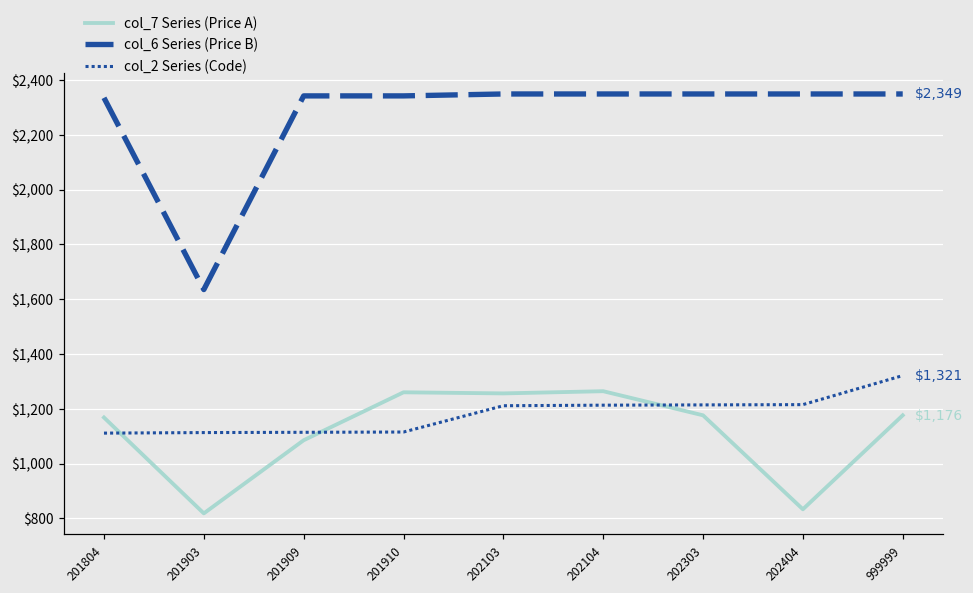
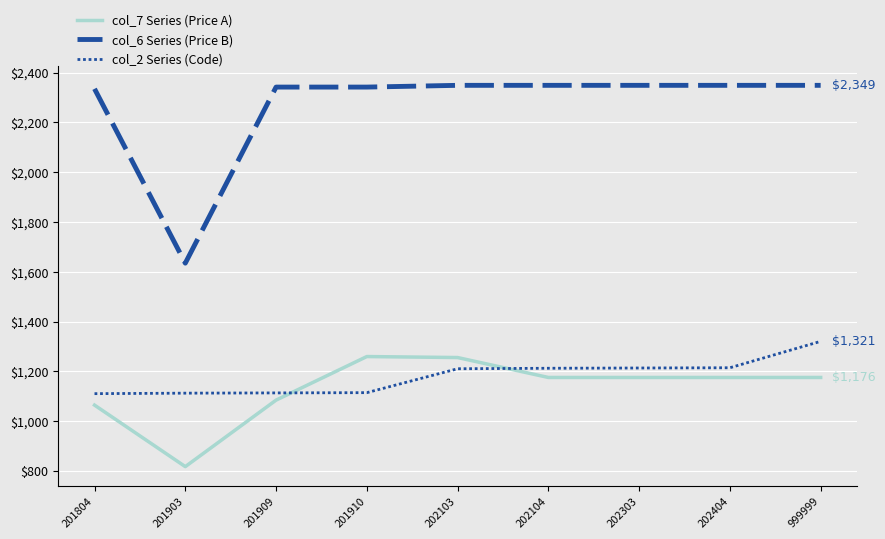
col_7 Series (Price A), 201804: $1,170 -> $1,070
col_7 Series (Price A), 202104: $1,260 -> $1,180
col_7 Series (Price A), 202404: $830 -> $1,180
